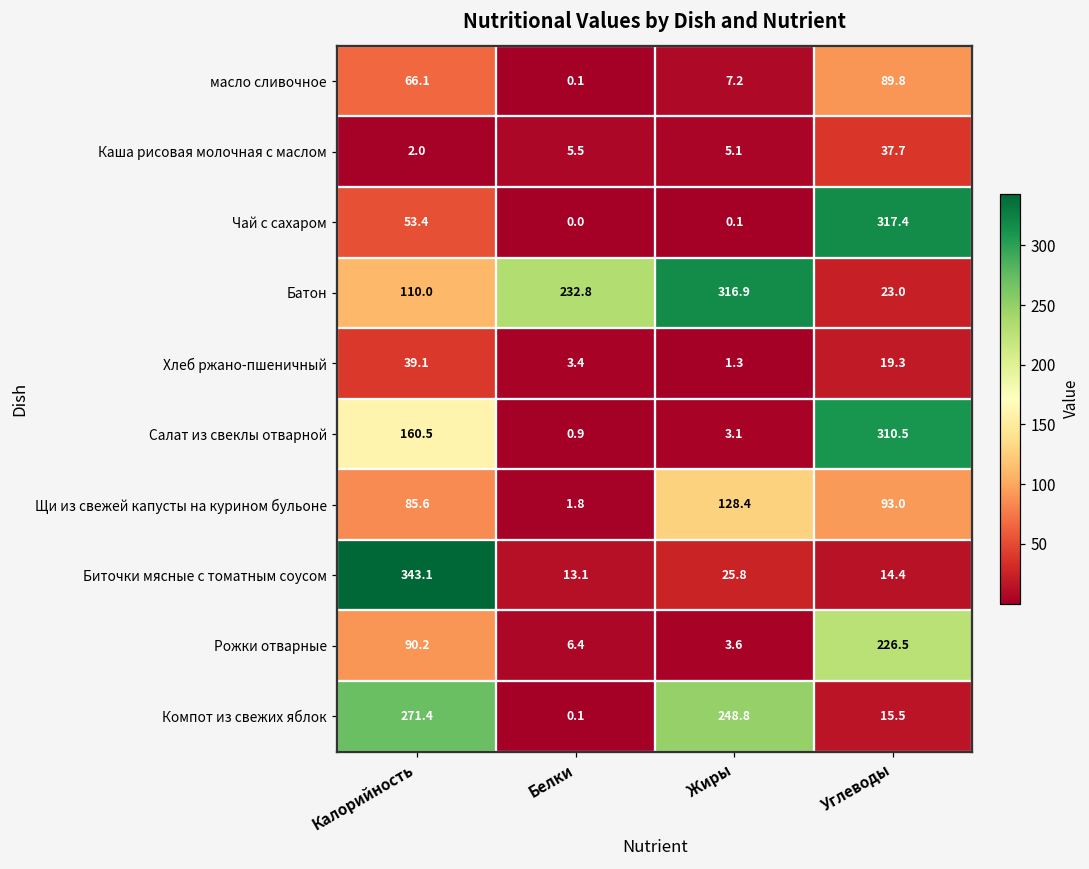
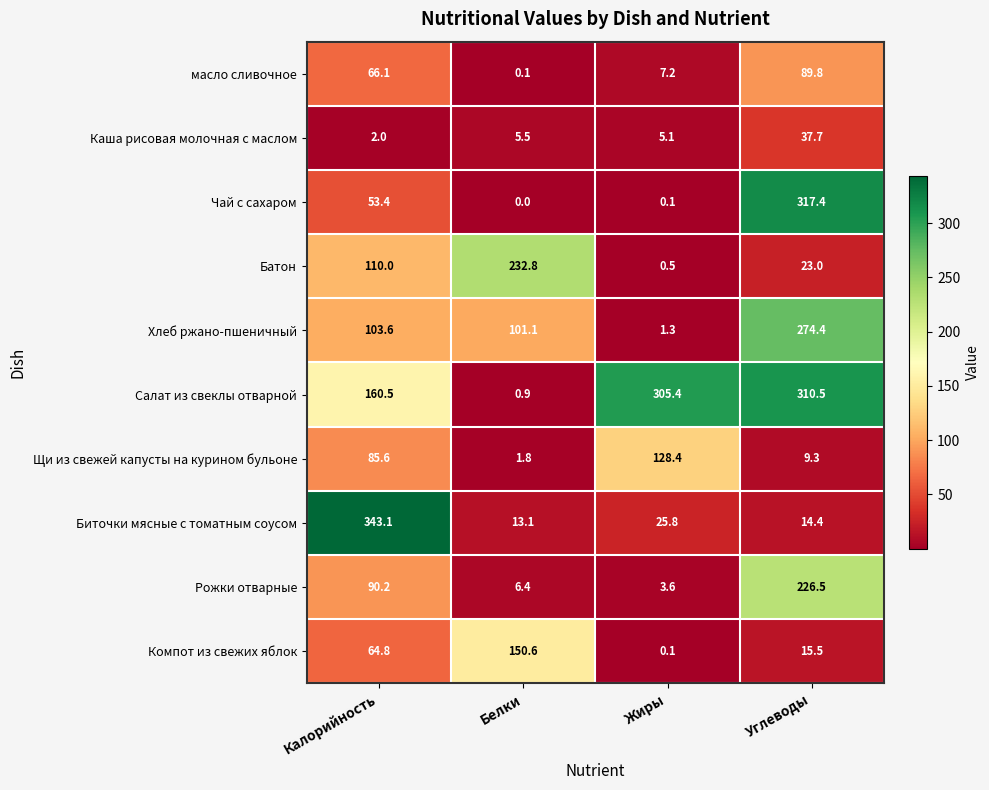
Батон, Жиры: 316.9 -> 0.5
Хлеб ржано-пшеничный, Калорийность: 39.1 -> 103.6
Хлеб ржано-пшеничный, Белки: 3.4 -> 101.1
Хлеб ржано-пшеничный, Углеводы: 19.3 -> 274.4
Салат из свеклы отварной, Жиры: 3.1 -> 305.4
Щи из свежей капусты на курином бульоне, Углеводы: 93.0 -> 9.3
Компот из свежих яблок, Калорийность: 271.4 -> 64.8
Компот из свежих яблок, Белки: 0.1 -> 150.6
Компот из свежих яблок, Жиры: 248.8 -> 0.1
